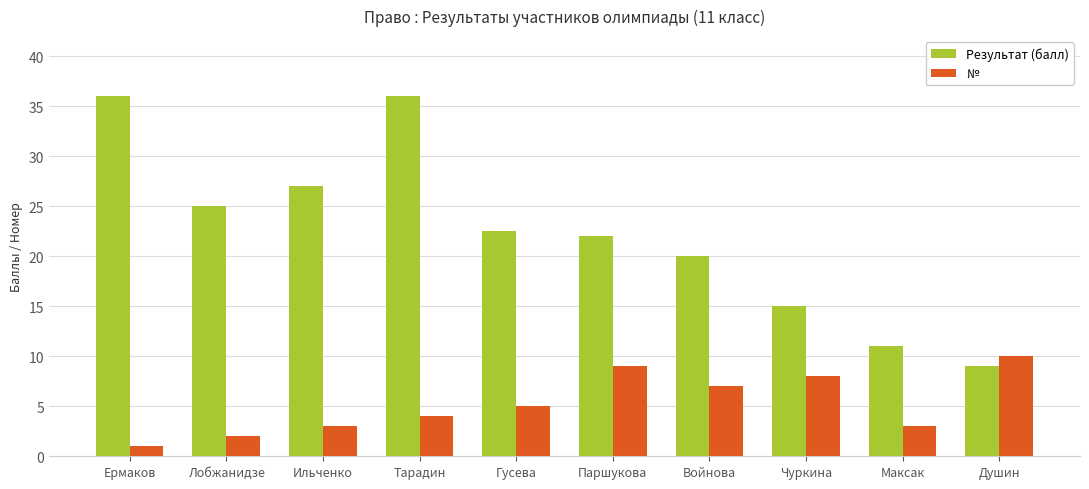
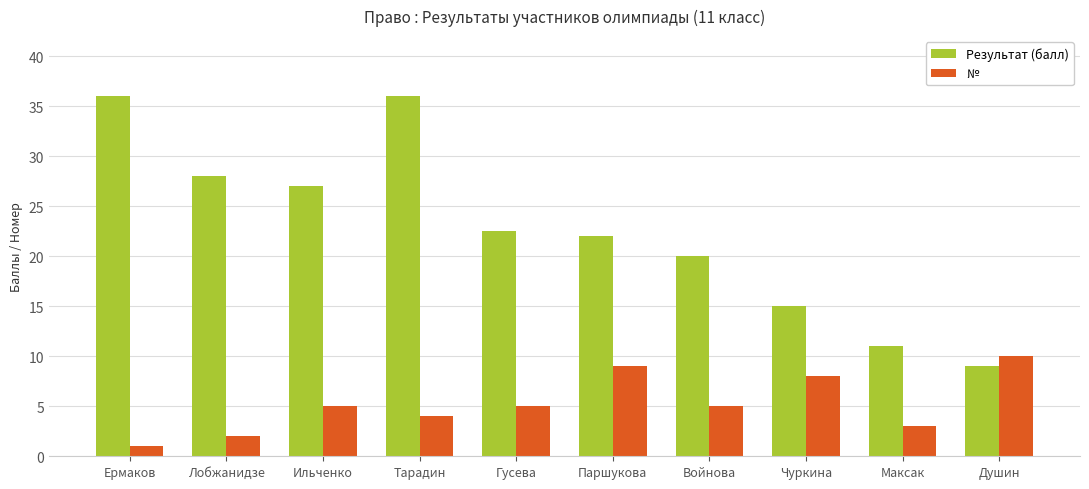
Результат (балл), Лобжанидзе: 25 -> 28
№, Ильченко: 3 -> 5
№, Войнова: 7 -> 5
